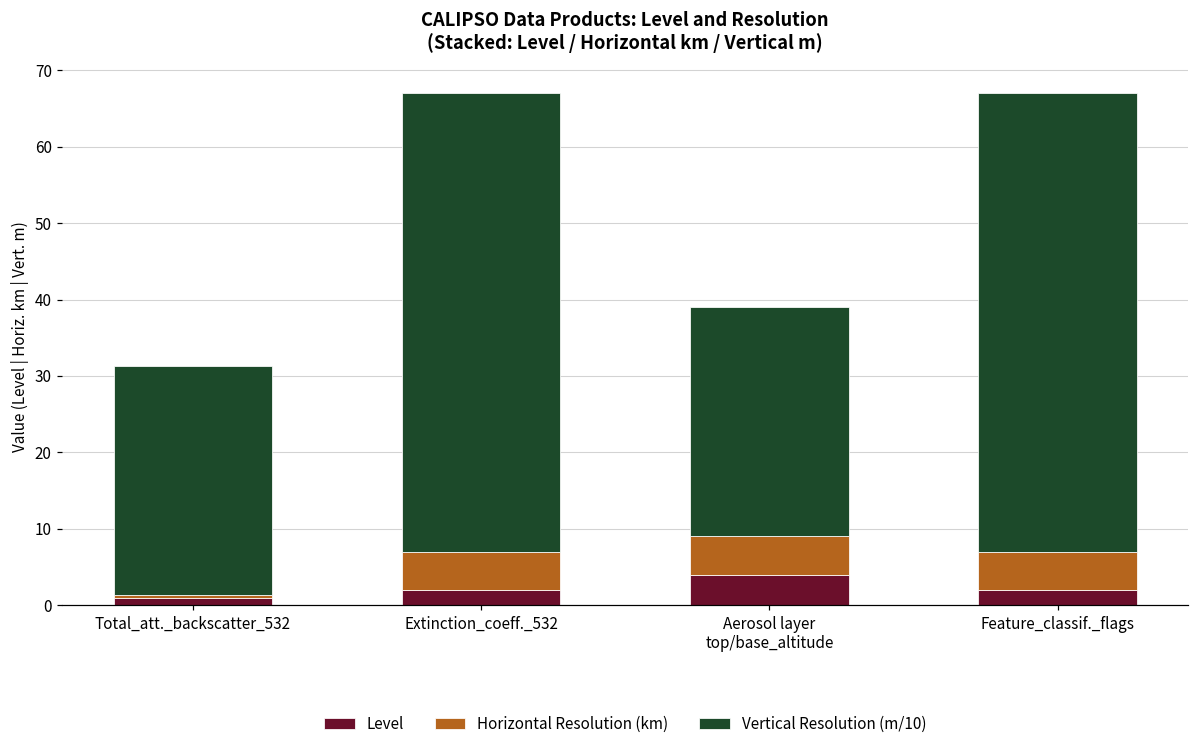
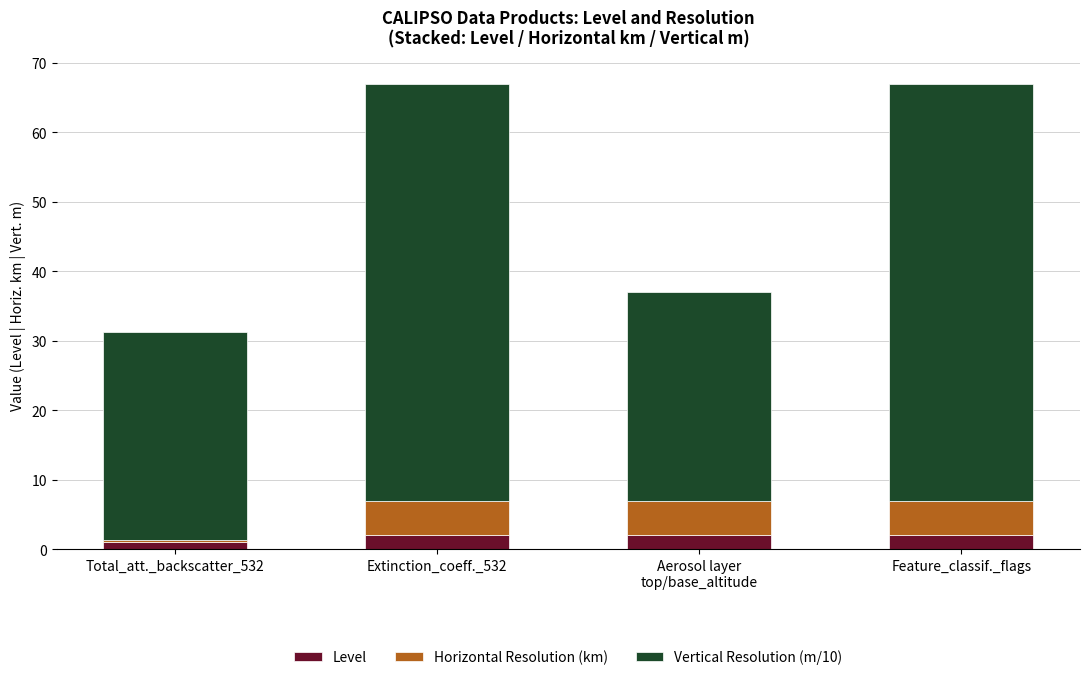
Level, Aerosol layer top/base_altitude: 4 -> 2
